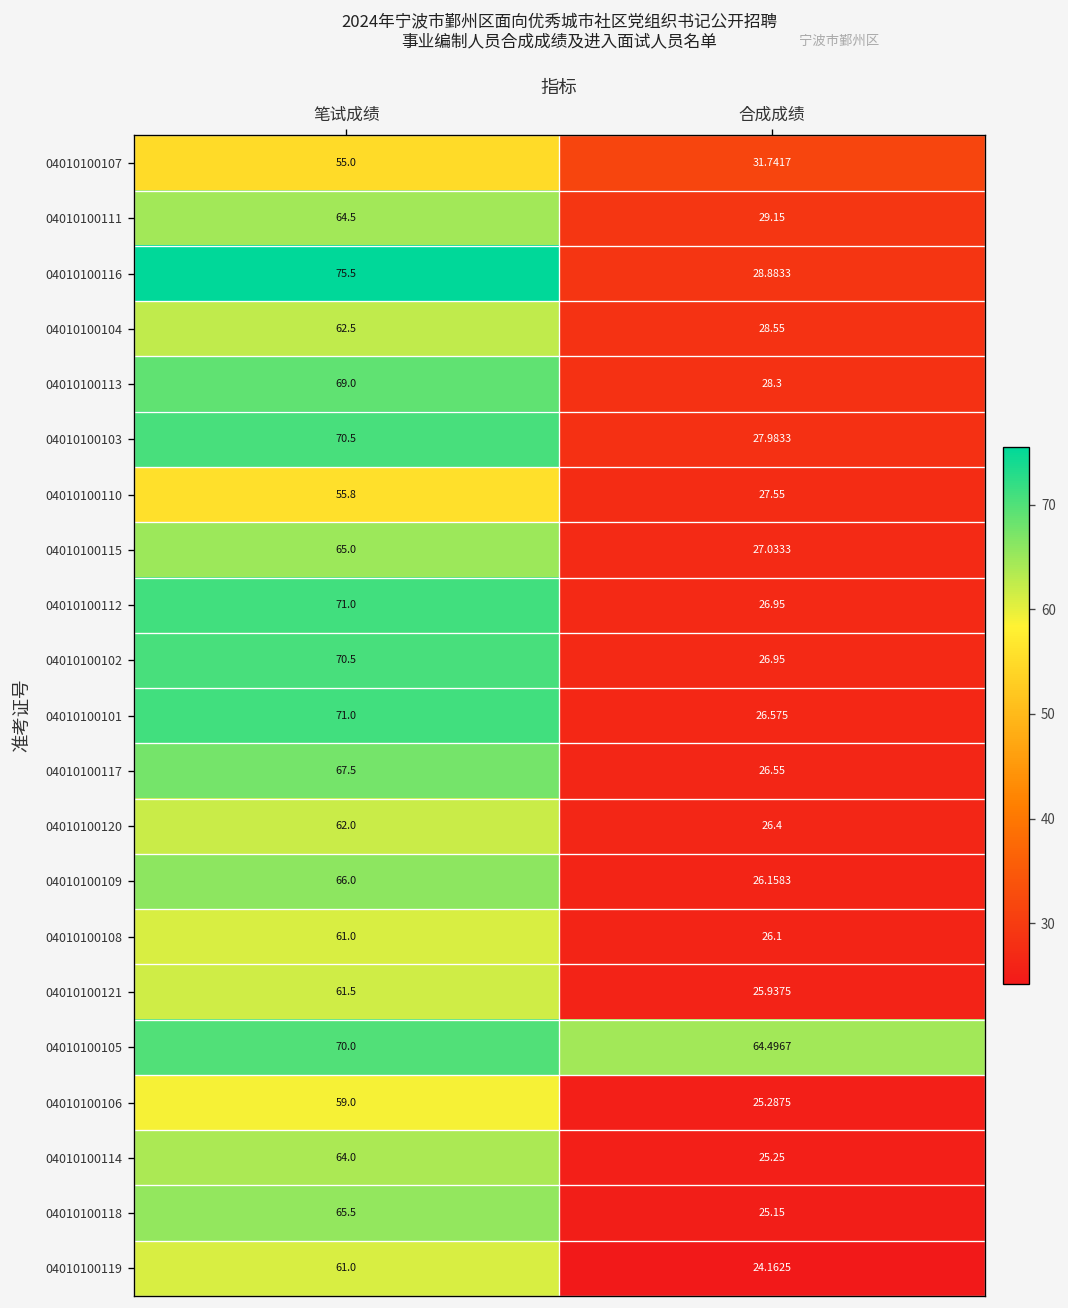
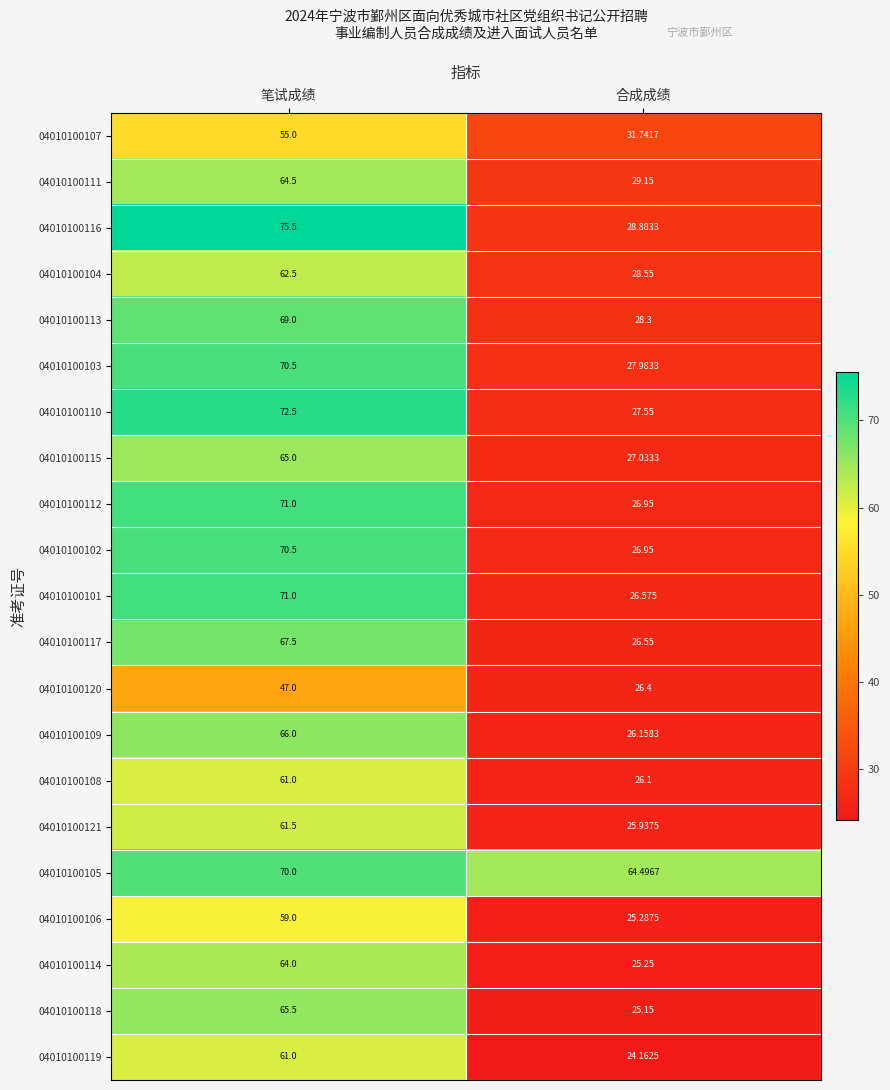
04010100110, 笔试成绩: 55.8 -> 72.5
04010100120, 笔试成绩: 62.0 -> 47.0
